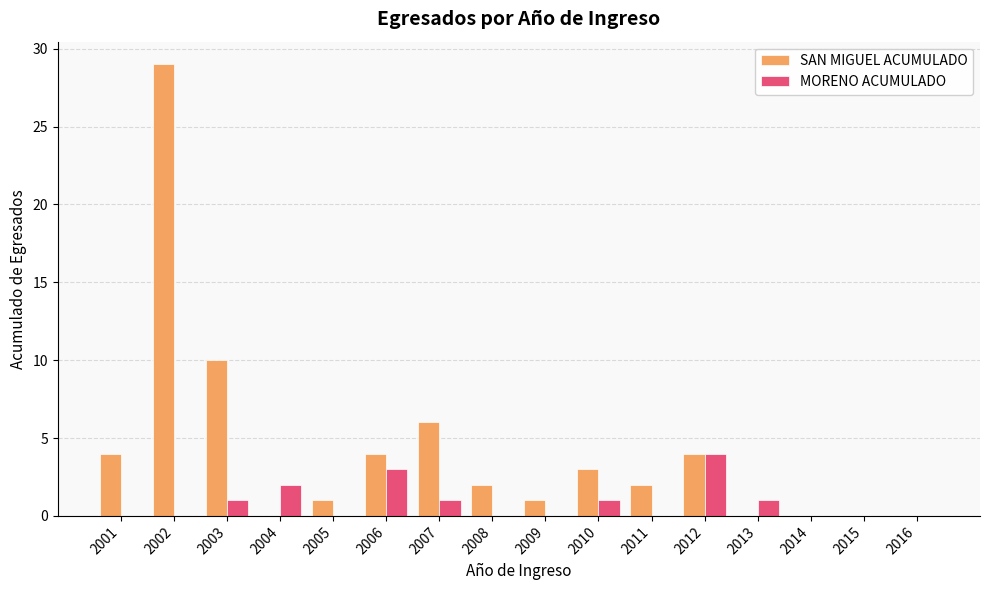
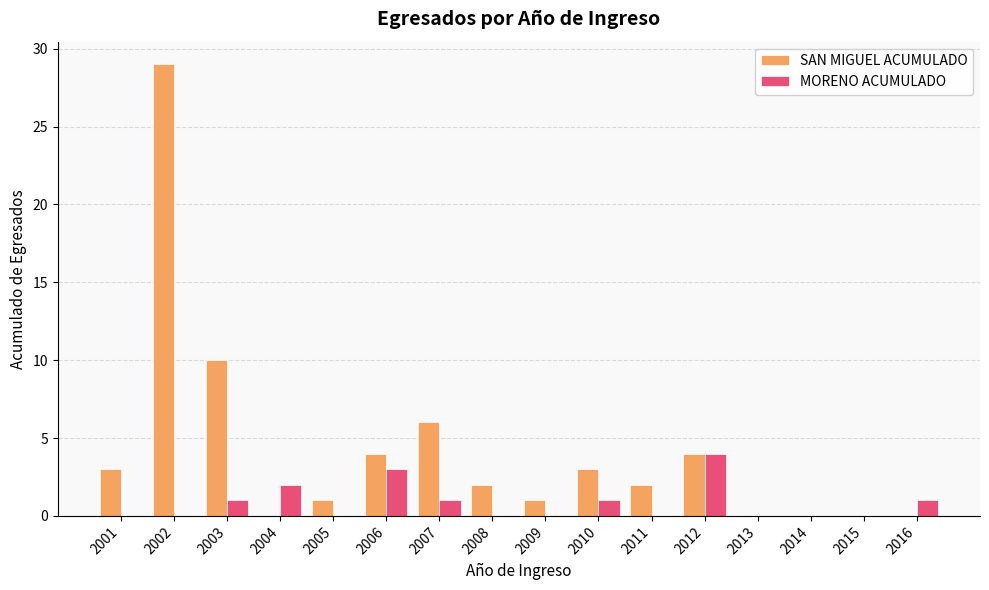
SAN MIGUEL ACUMULADO, 2001: 4 -> 3
MORENO ACUMULADO, 2013: 1 -> 0
MORENO ACUMULADO, 2016: 0 -> 1
